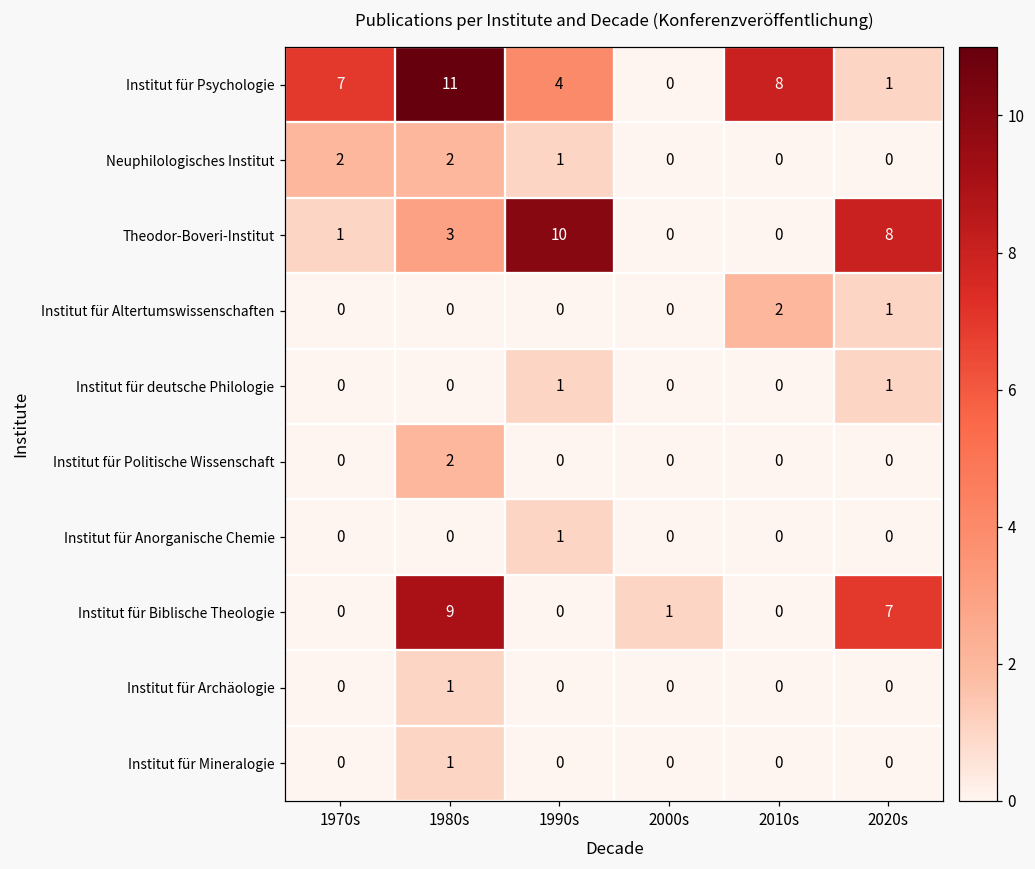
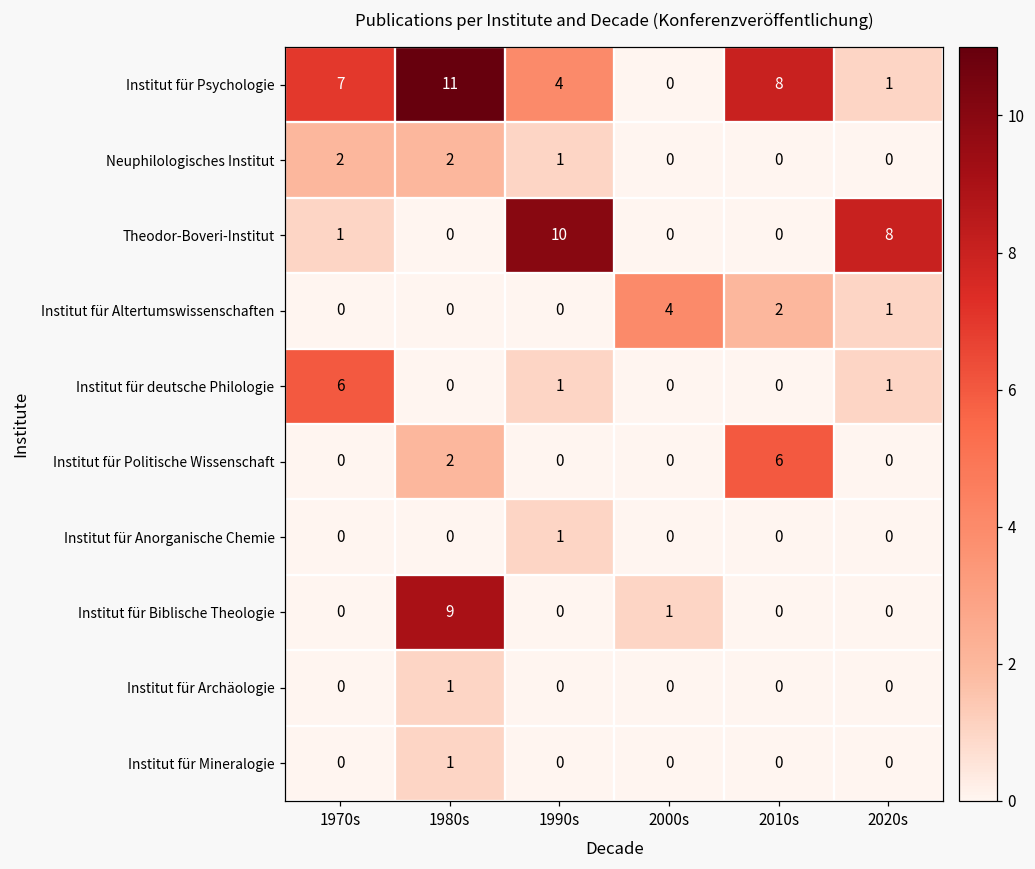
Theodor-Boveri-Institut, 1980s: 3 -> 0
Institut für Altertumswissenschaften, 2000s: 0 -> 4
Institut für deutsche Philologie, 1970s: 0 -> 6
Institut für Politische Wissenschaft, 2010s: 0 -> 6
Institut für Biblische Theologie, 2020s: 7 -> 0
